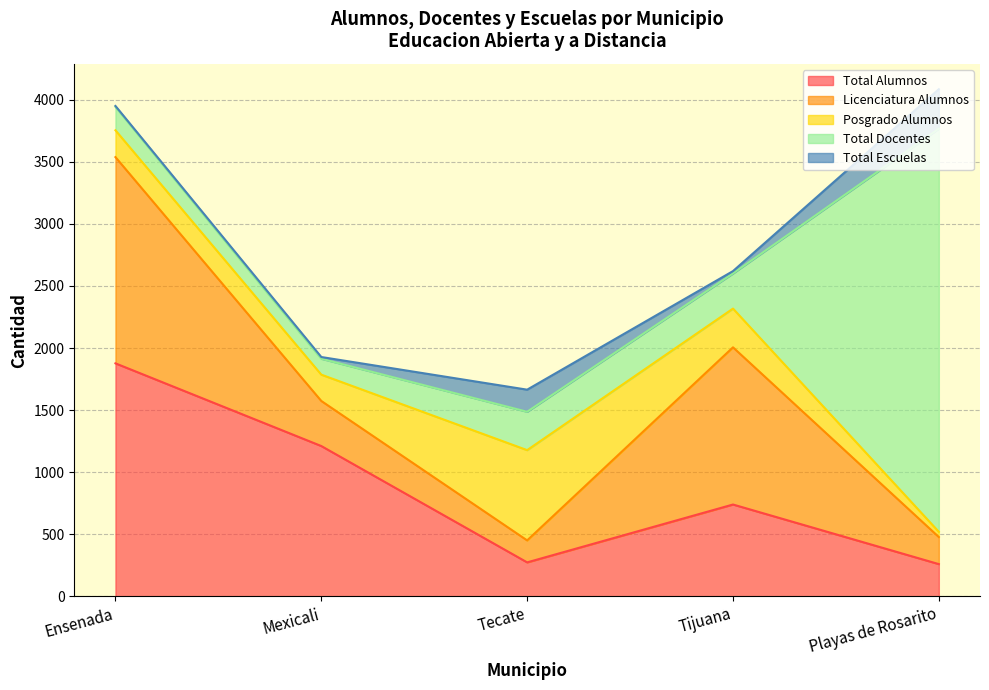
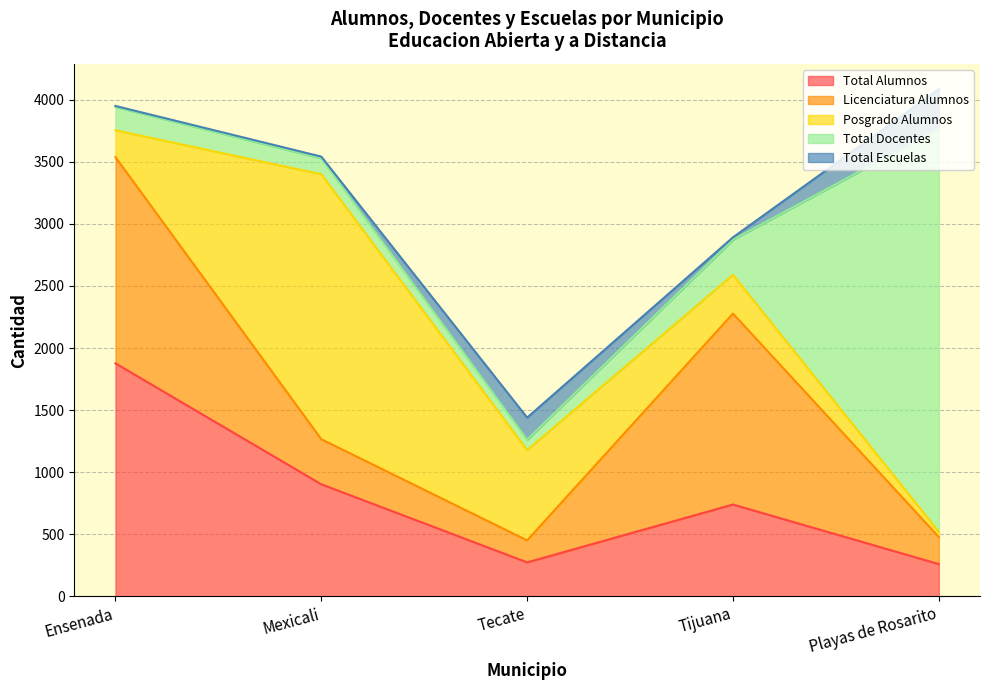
Total Alumnos, Mexicali: 1210 -> 900
Posgrado Alumnos, Mexicali: 210 -> 2130
Total Docentes, Tecate: 310 -> 80
Licenciatura Alumnos, Tijuana: 1270 -> 1540
